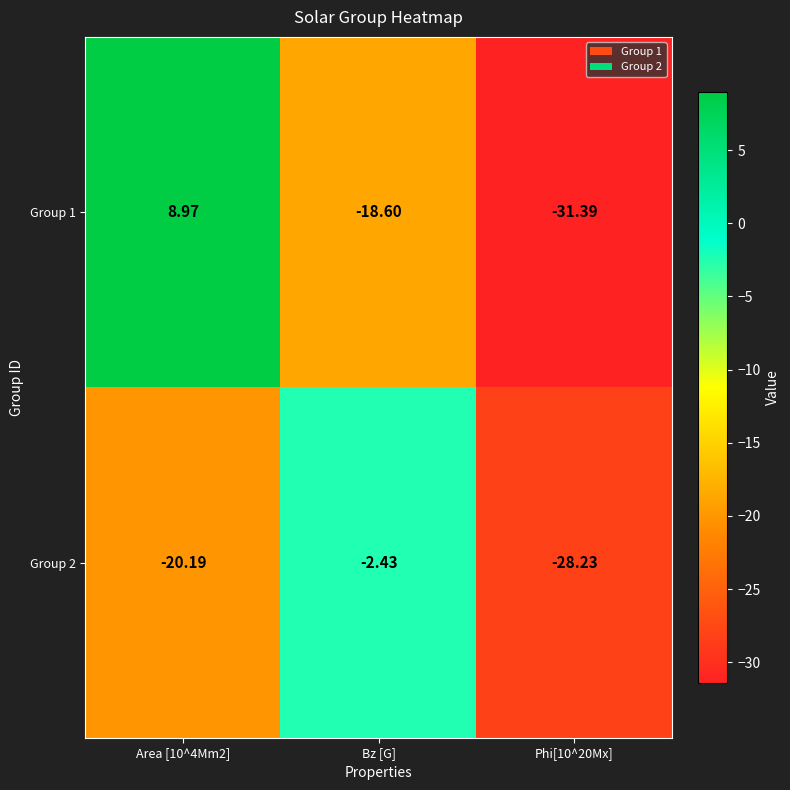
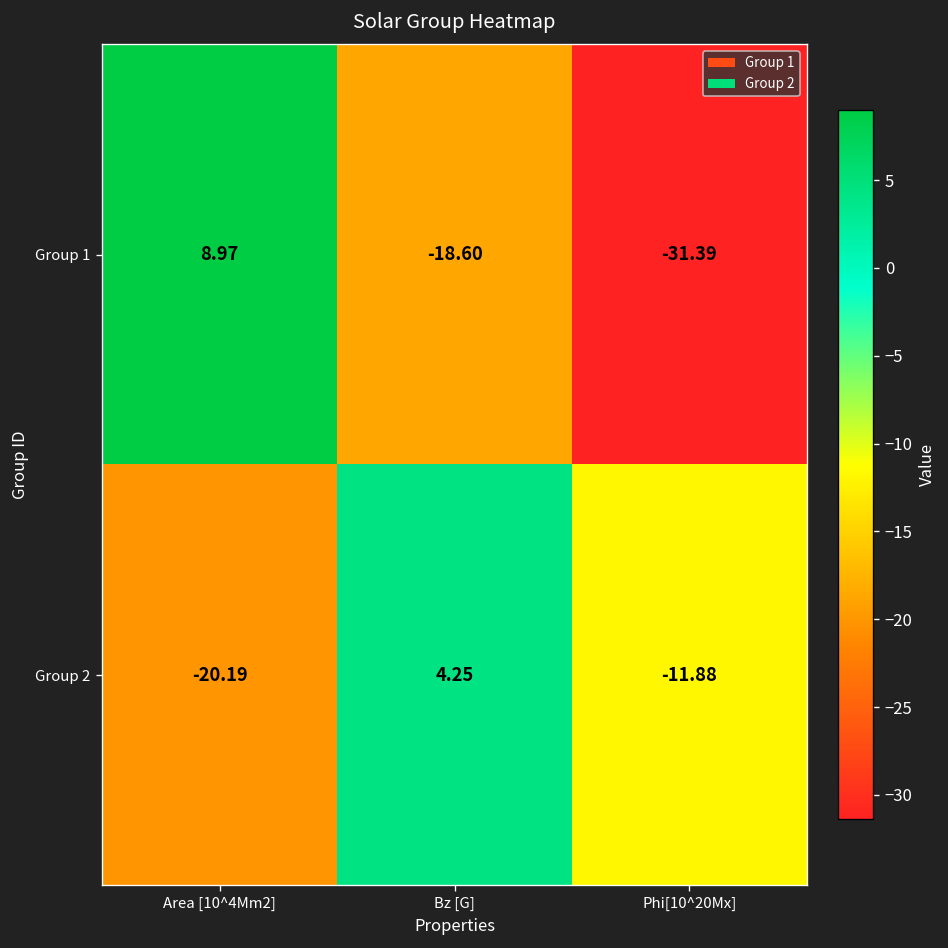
Group 2, Bz [G]: -2.43 -> 4.25
Group 2, Phi[10^20Mx]: -28.23 -> -11.88
